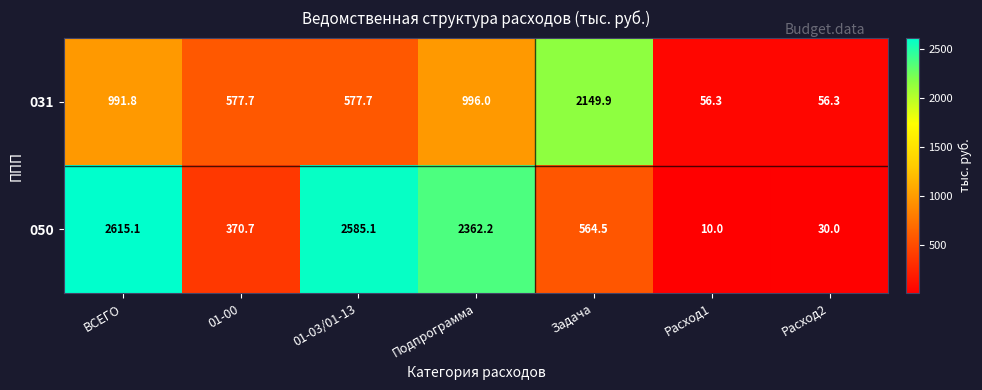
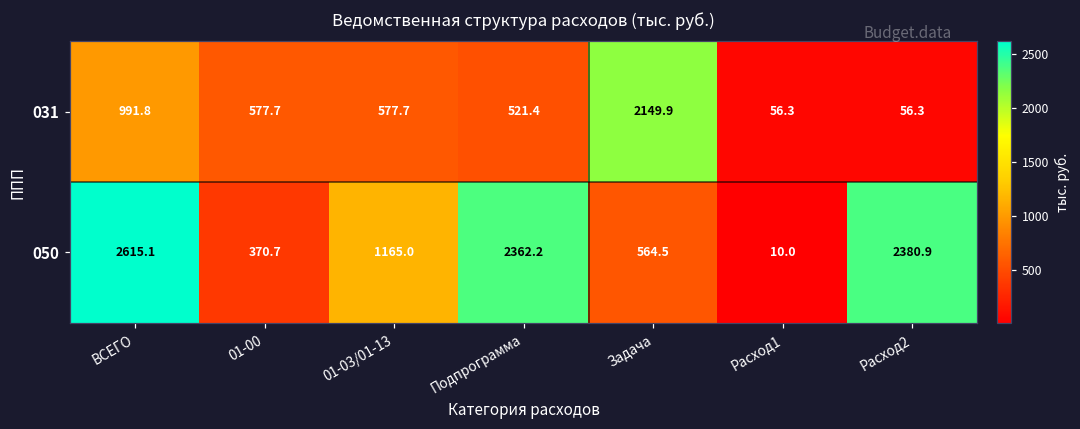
031, Подпрограмма: 996.0 -> 521.4
050, 01-03/01-13: 2585.1 -> 1165.0
050, Расход2: 30.0 -> 2380.9
